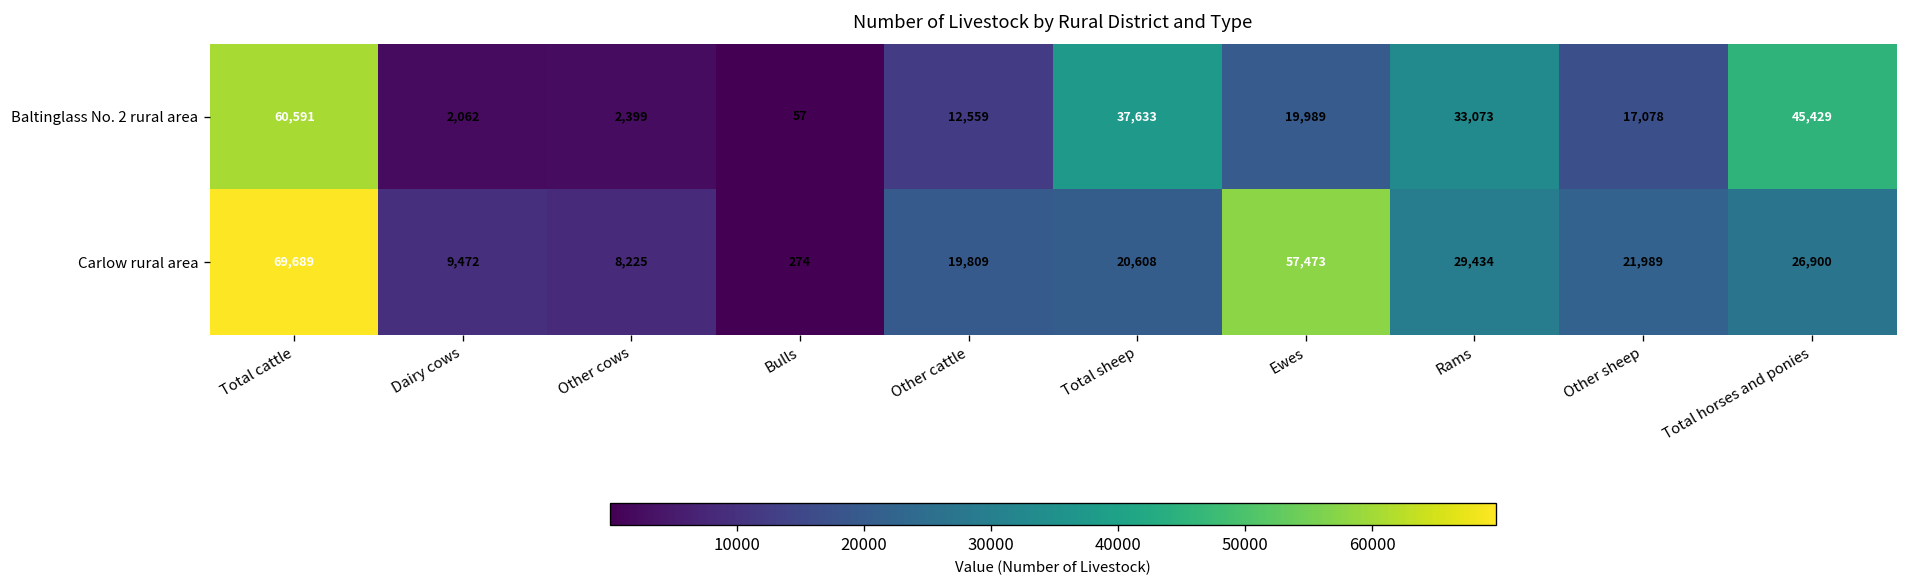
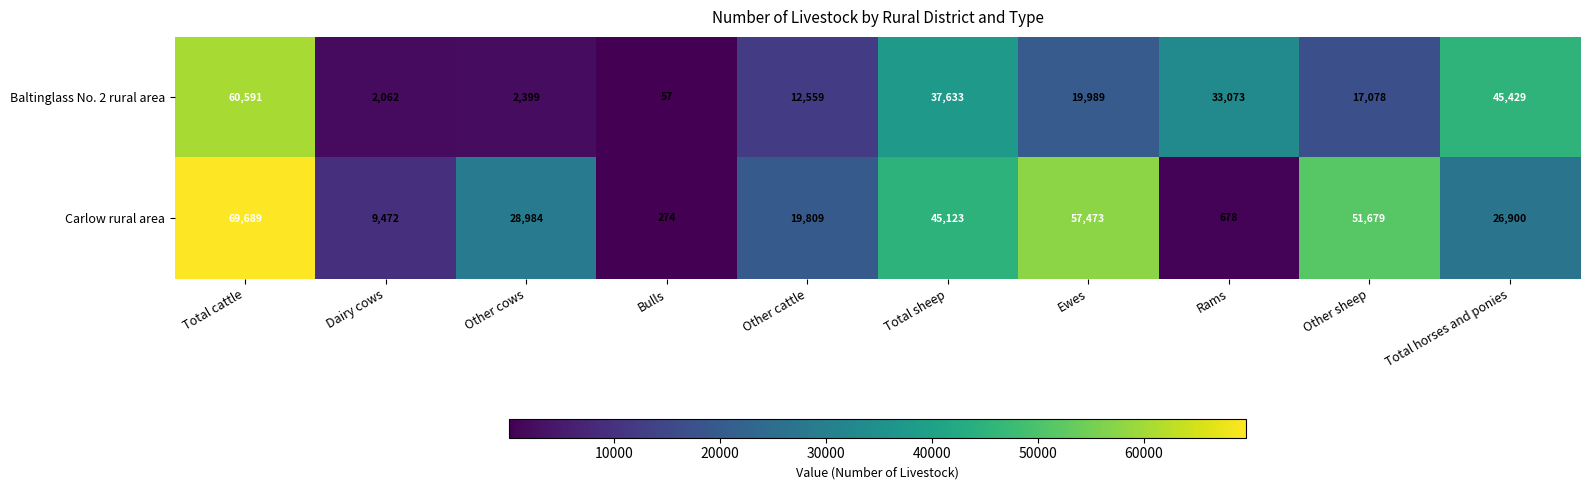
Carlow rural area, Other cows: 8,225 -> 28,984
Carlow rural area, Total sheep: 20,608 -> 45,123
Carlow rural area, Rams: 29,434 -> 678
Carlow rural area, Other sheep: 21,989 -> 51,679
